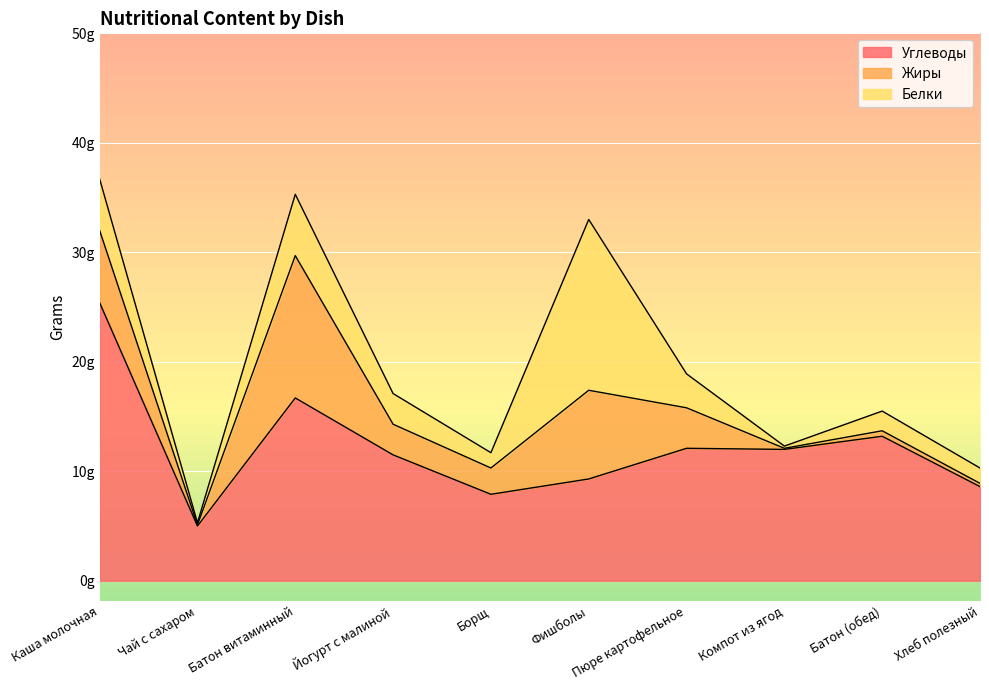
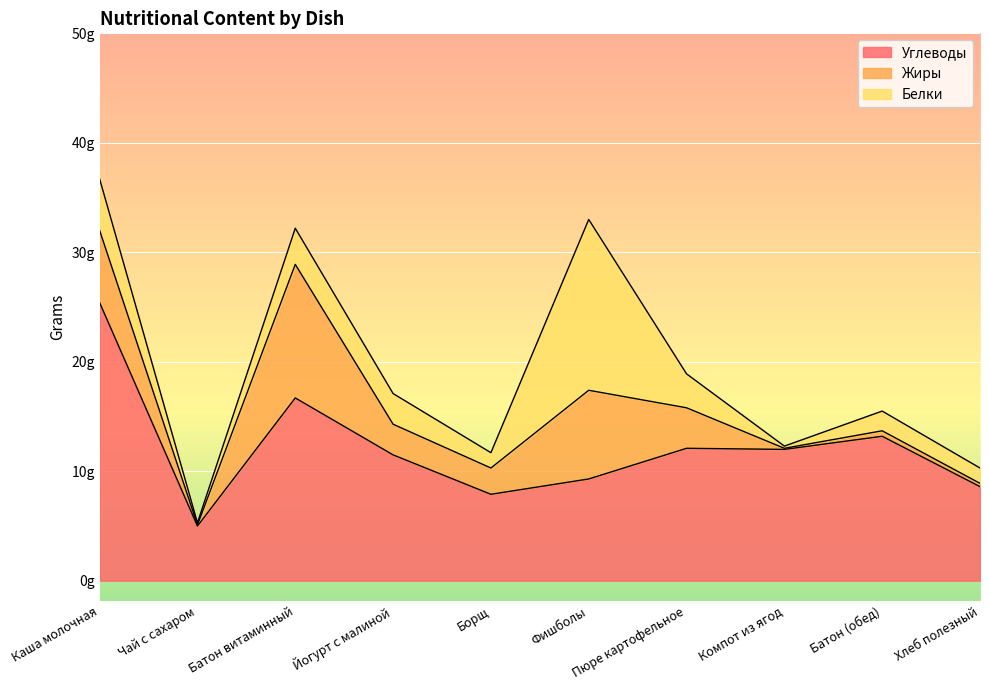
Жиры, Батон витаминный: 13.0g -> 12.2g
Белки, Батон витаминный: 5.6g -> 3.3g
